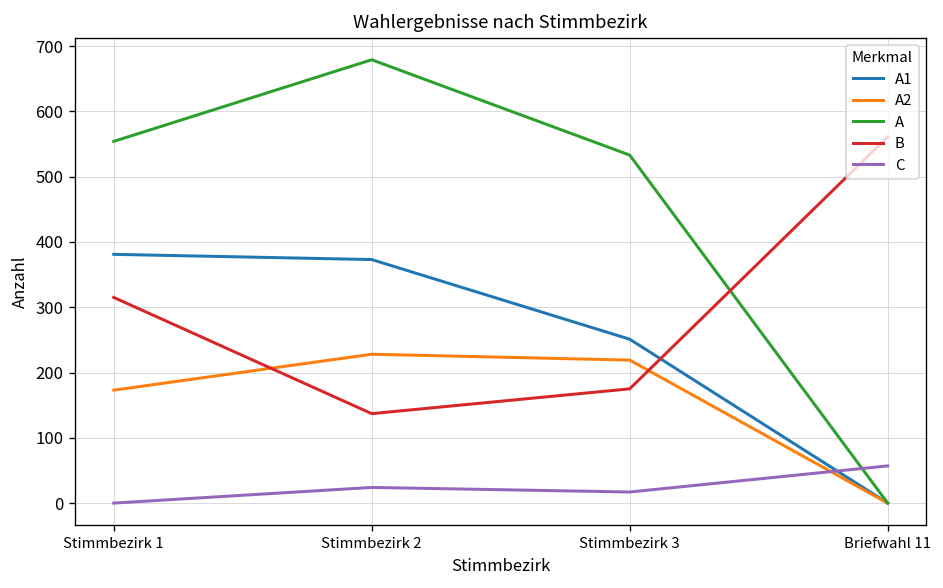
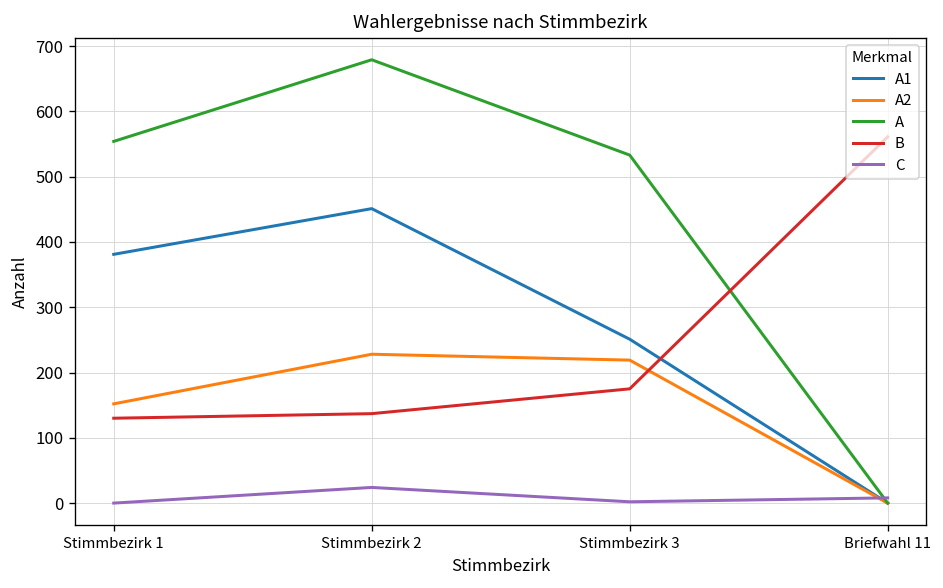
A2, Stimmbezirk 1: 170 -> 150
B, Stimmbezirk 1: 320 -> 130
A1, Stimmbezirk 2: 370 -> 450
C, Stimmbezirk 3: 20 -> 0
C, Briefwahl 11: 60 -> 10
